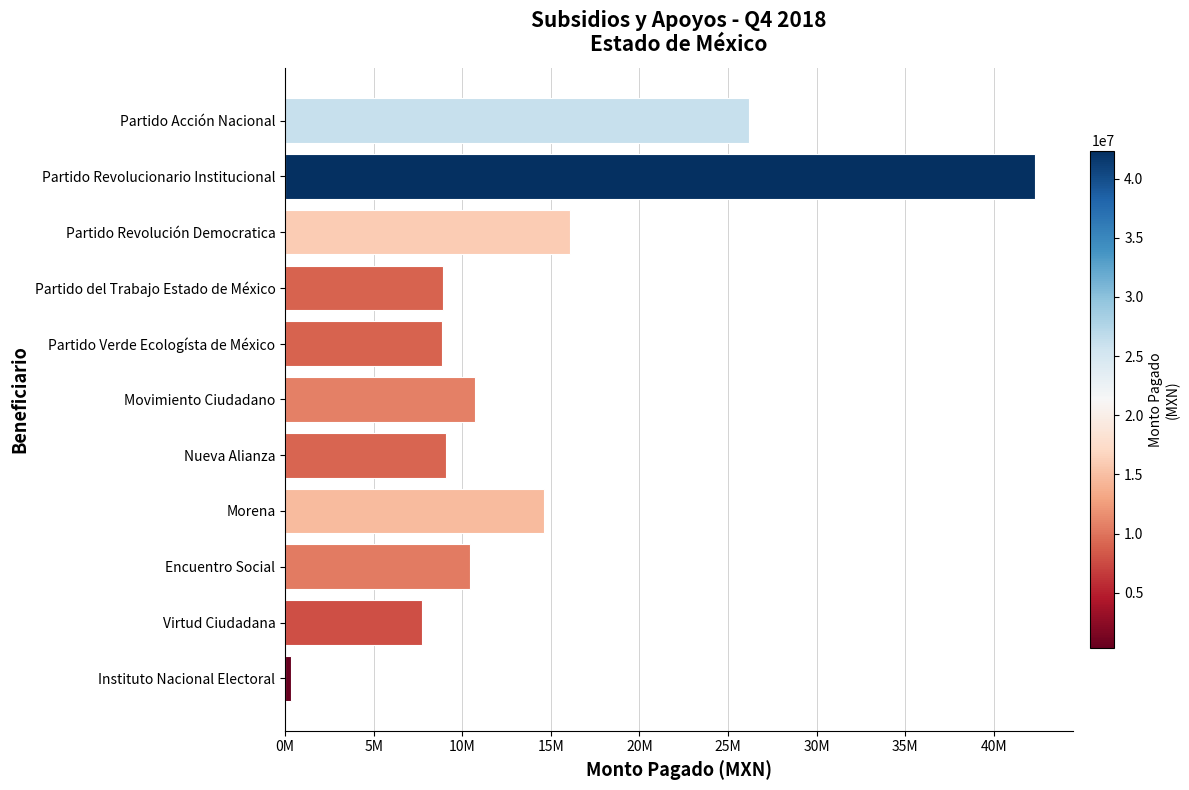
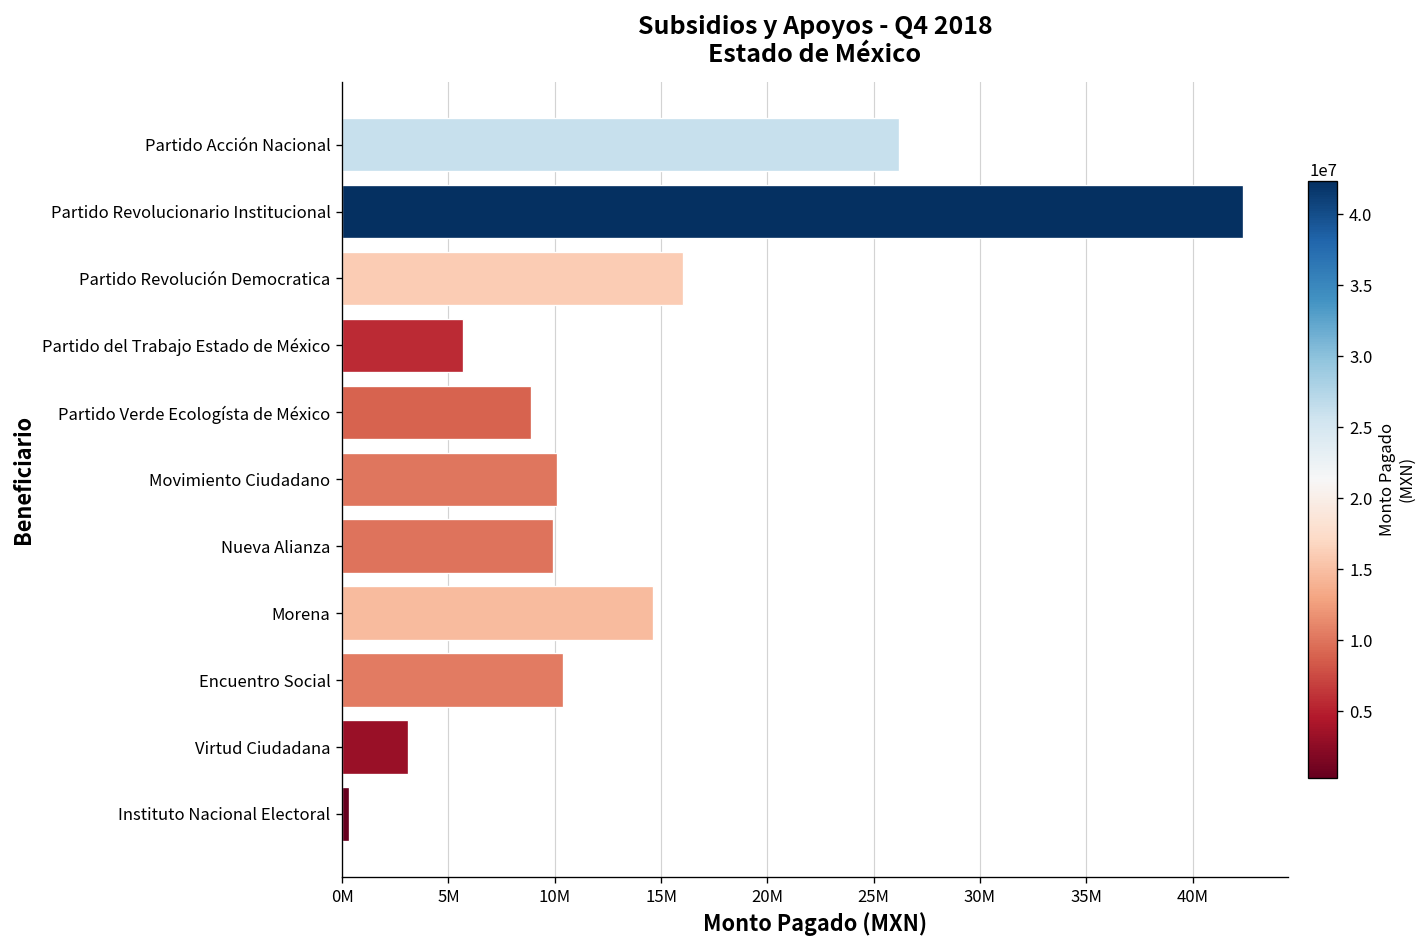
Partido del Trabajo Estado de México: 8900000 -> 5700000
Movimiento Ciudadano: 10700000 -> 10100000
Nueva Alianza: 9100000 -> 9900000
Virtud Ciudadana: 7700000 -> 3100000
